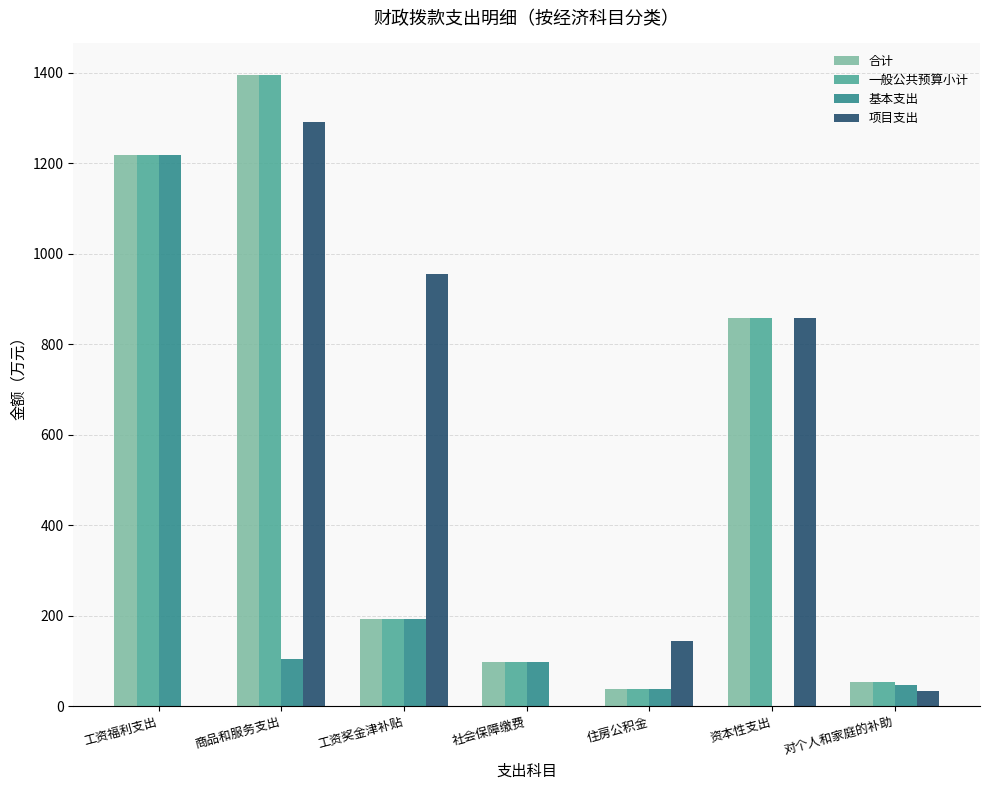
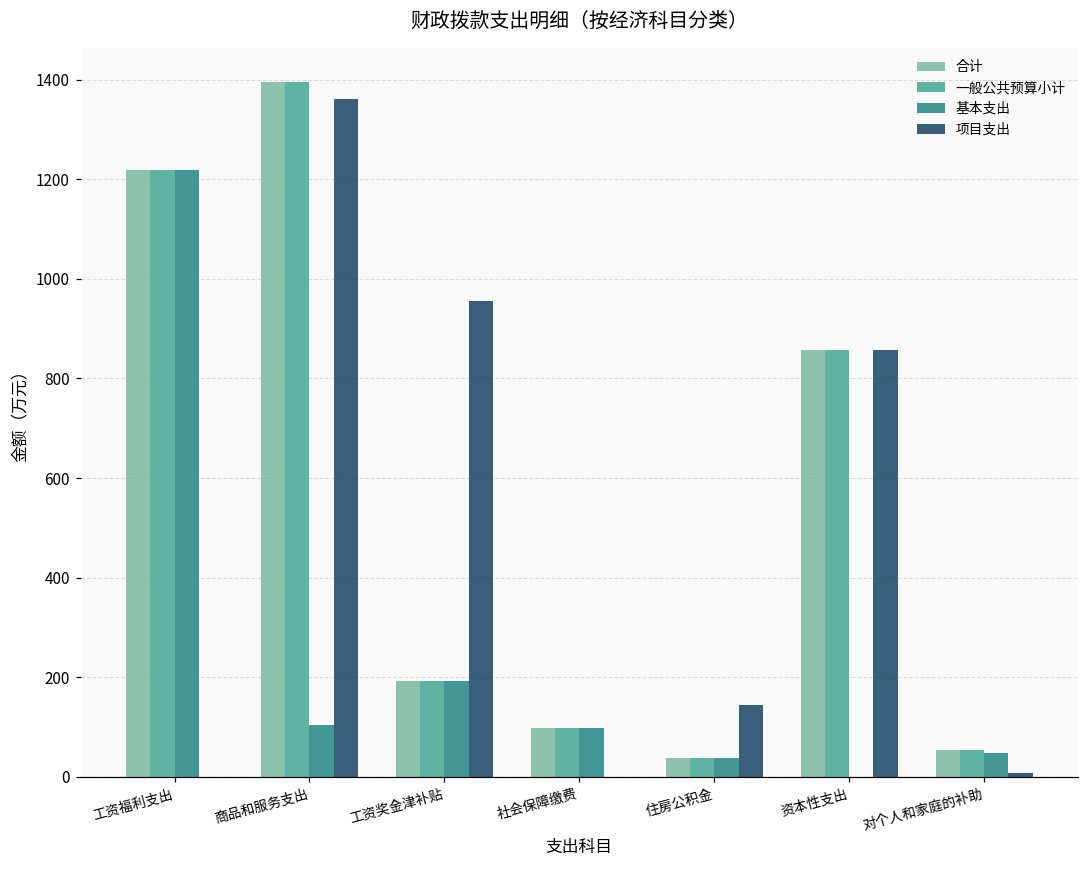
项目支出, 商品和服务支出: 1290 -> 1360
项目支出, 对个人和家庭的补助: 30 -> 10
